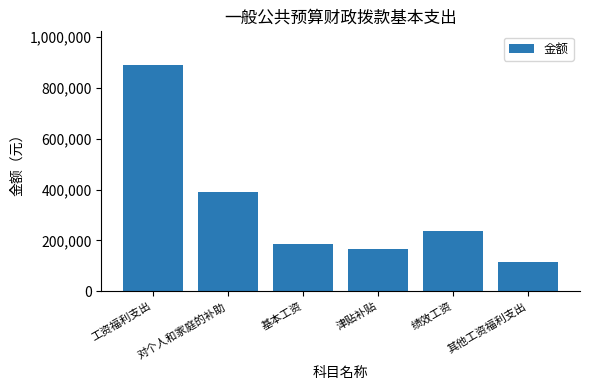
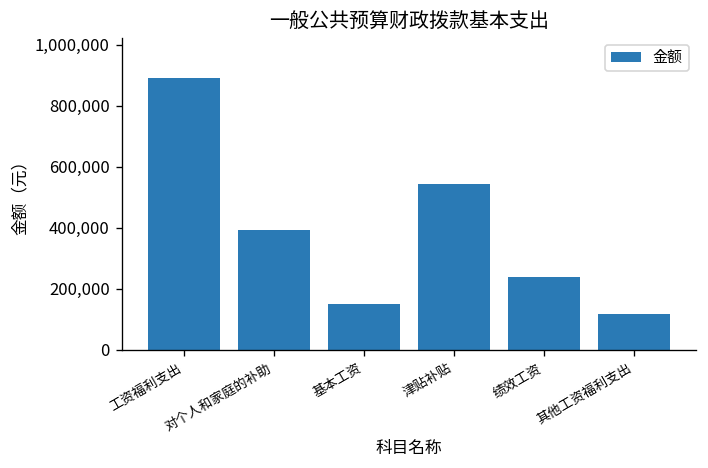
基本工资: 190,000 -> 150,000
津贴补贴: 170,000 -> 540,000
